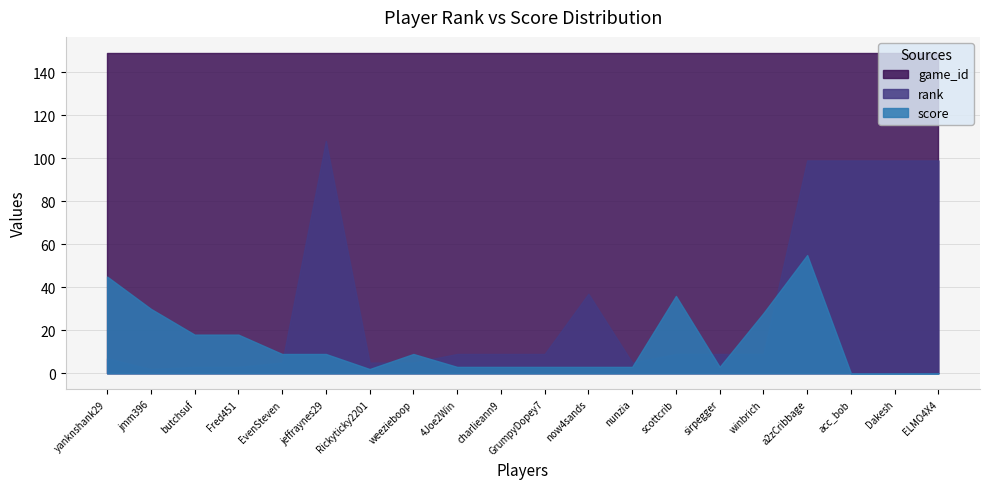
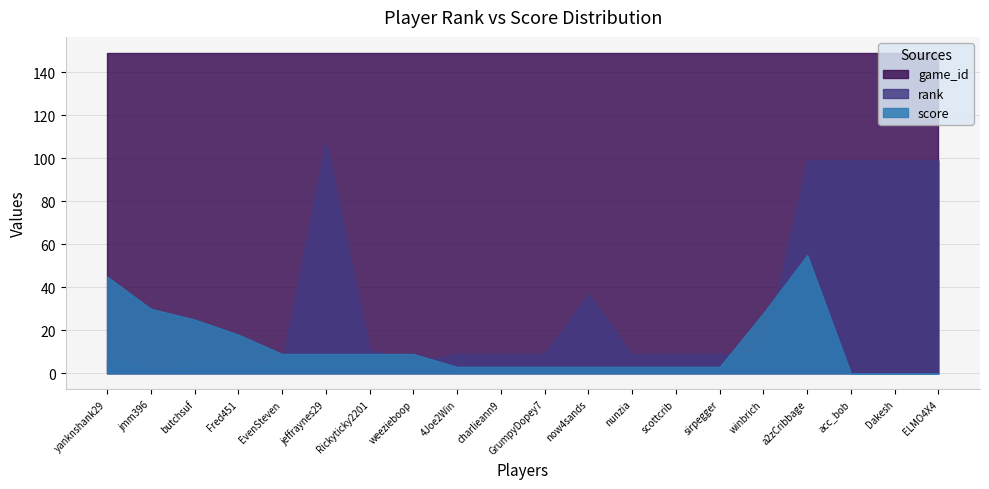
score, butchsuf: 18 -> 25
rank, Rickyticky2201: 5 -> 11
score, Rickyticky2201: 2 -> 9
rank, nunzia: 5 -> 9
score, scottcrib: 36 -> 3
